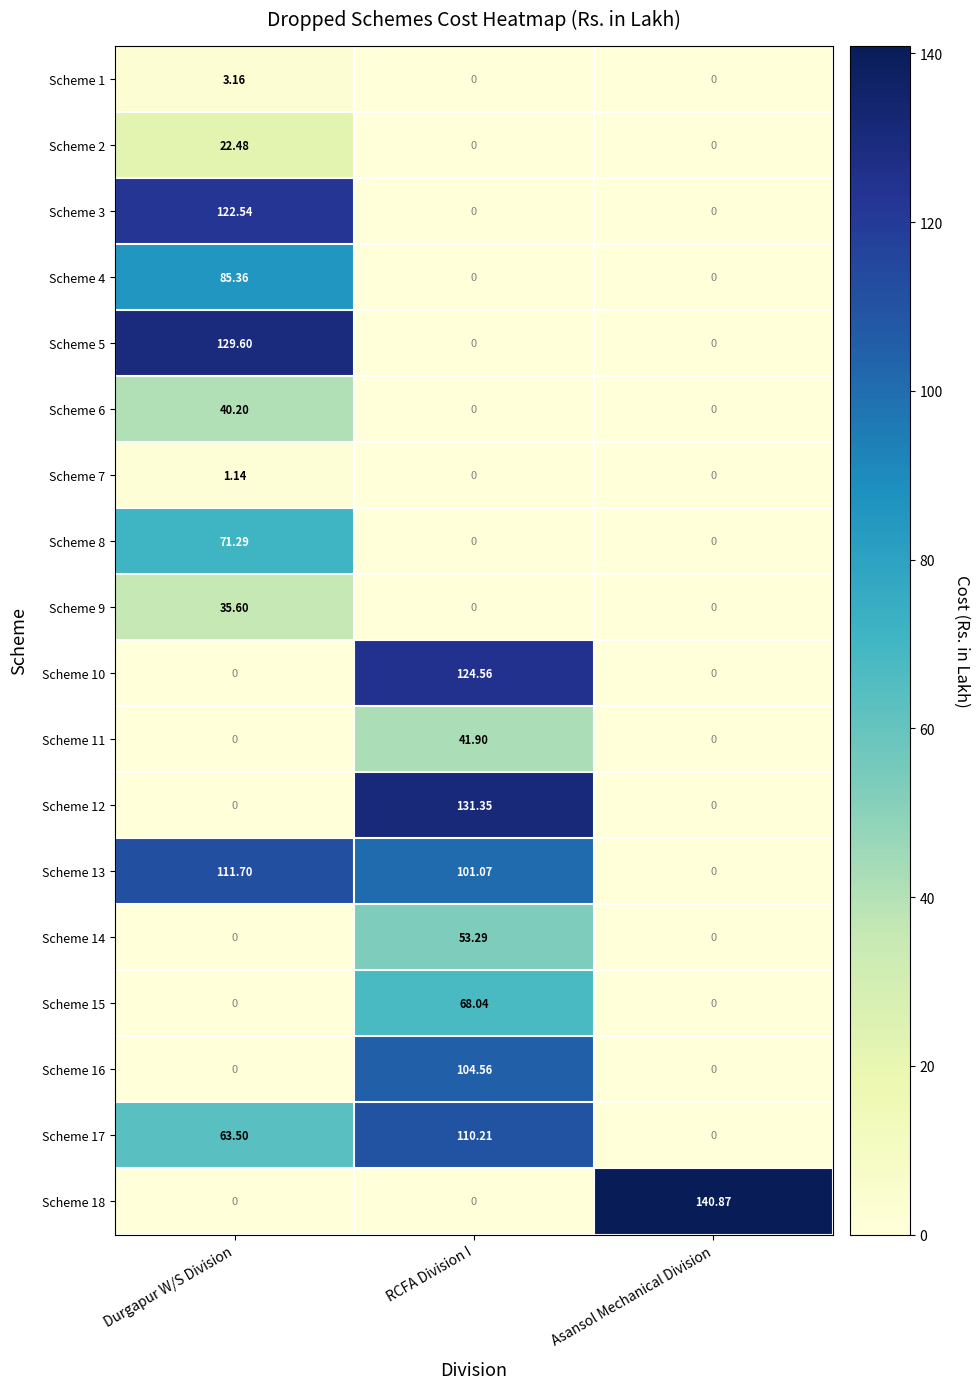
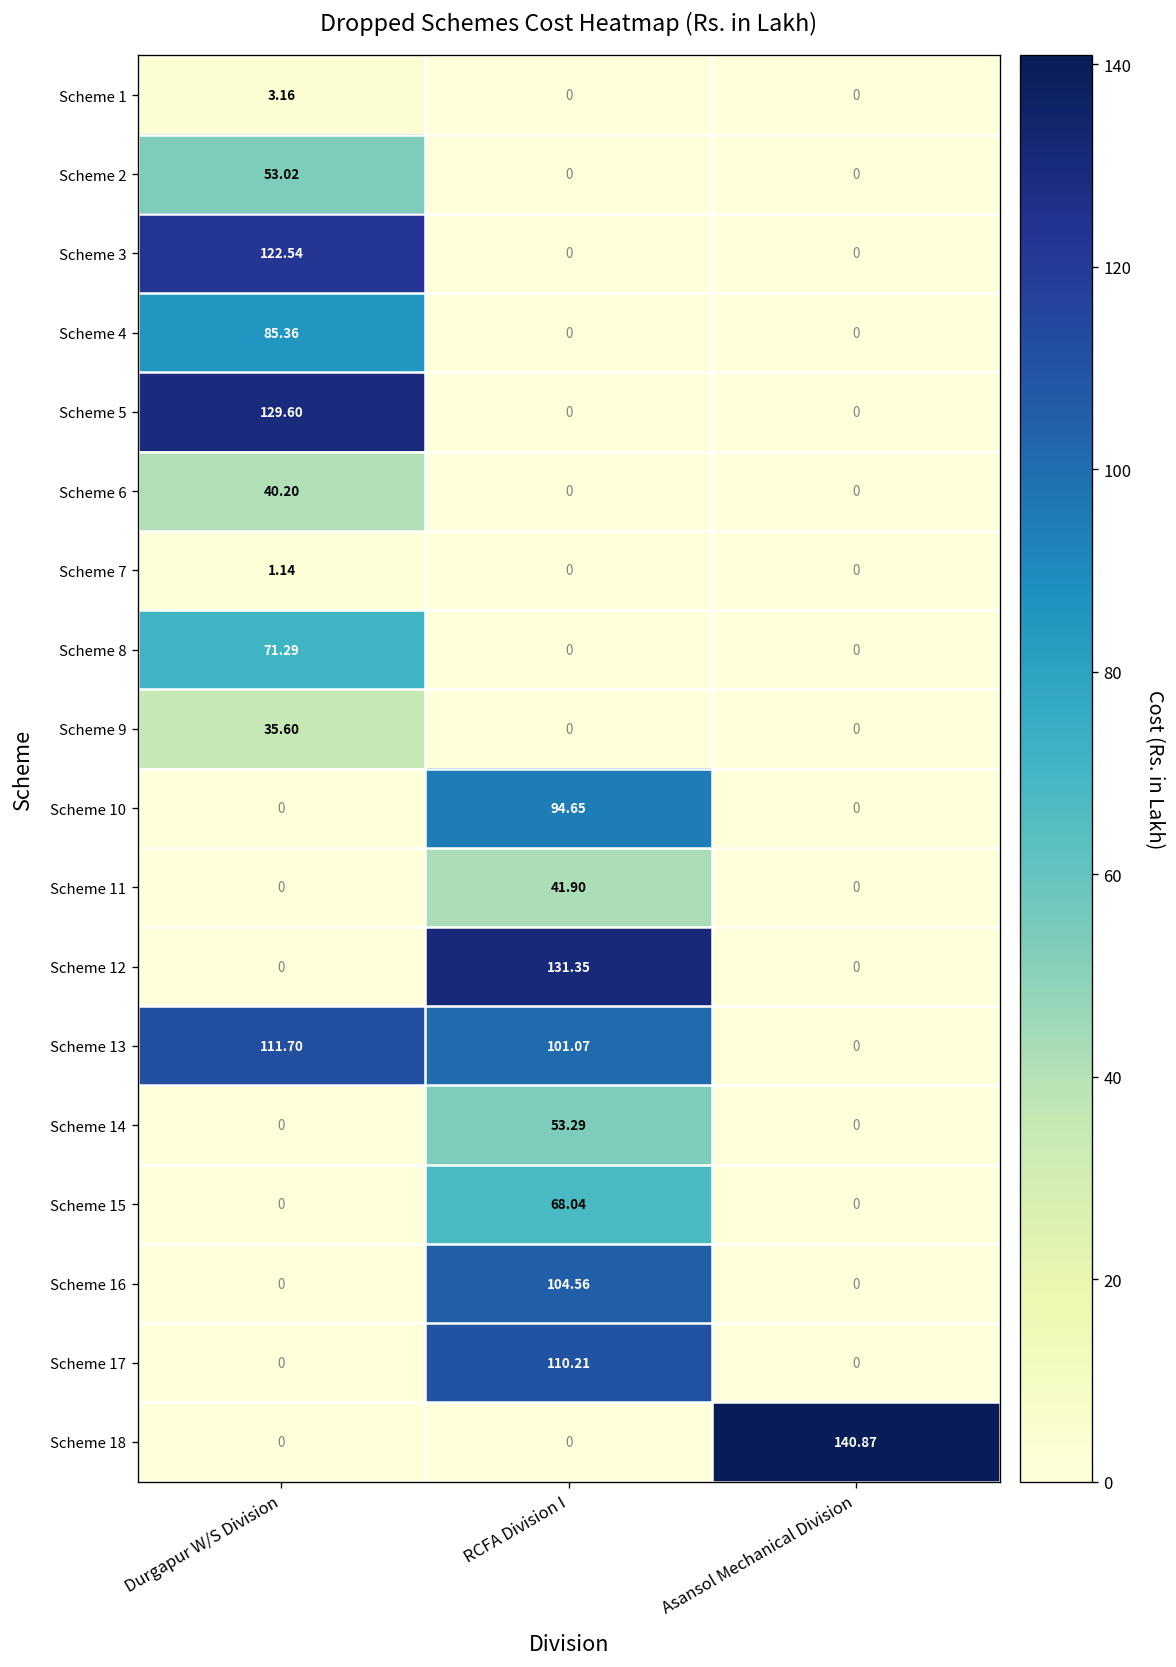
Scheme 2, Durgapur W/S Division: 22.48 -> 53.02
Scheme 10, RCFA Division I: 124.56 -> 94.65
Scheme 17, Durgapur W/S Division: 63.50 -> 0
